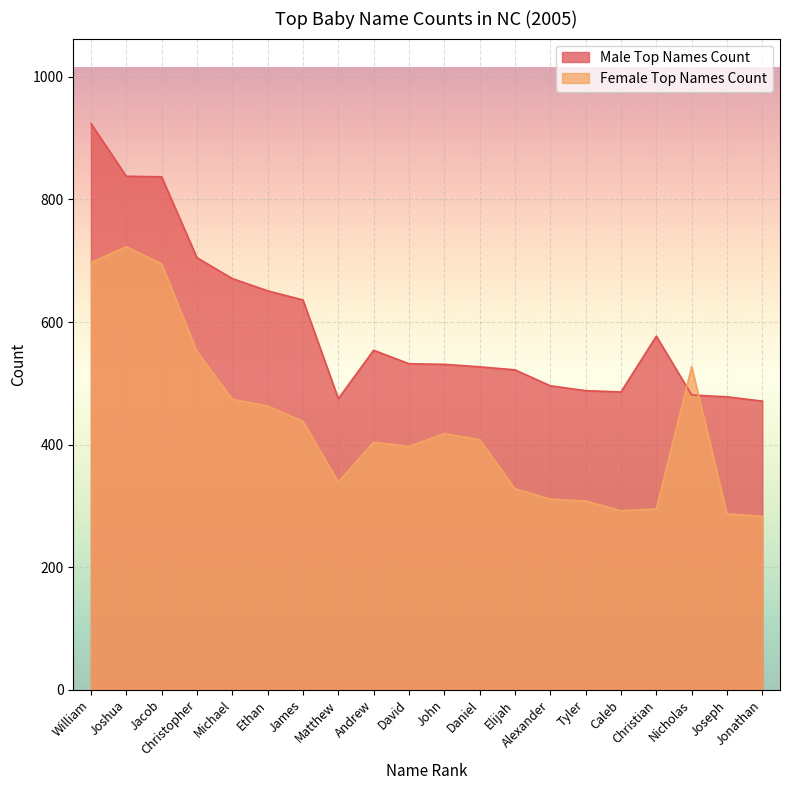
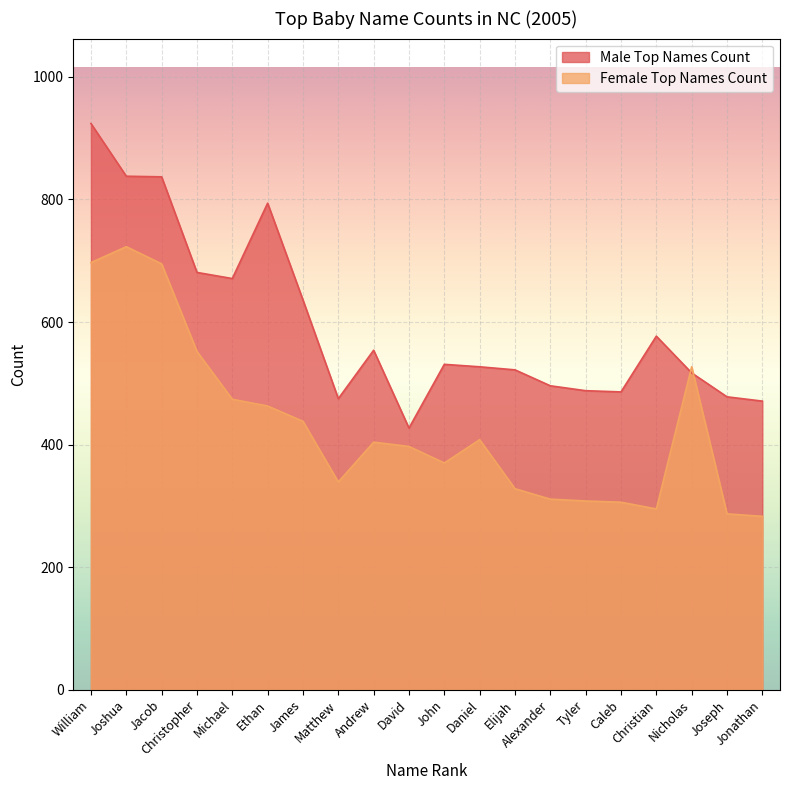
Male Top Names Count, Christopher: 710 -> 680
Male Top Names Count, Ethan: 650 -> 790
Male Top Names Count, David: 530 -> 430
Female Top Names Count, John: 420 -> 370
Female Top Names Count, Caleb: 290 -> 310
Male Top Names Count, Nicholas: 480 -> 520
